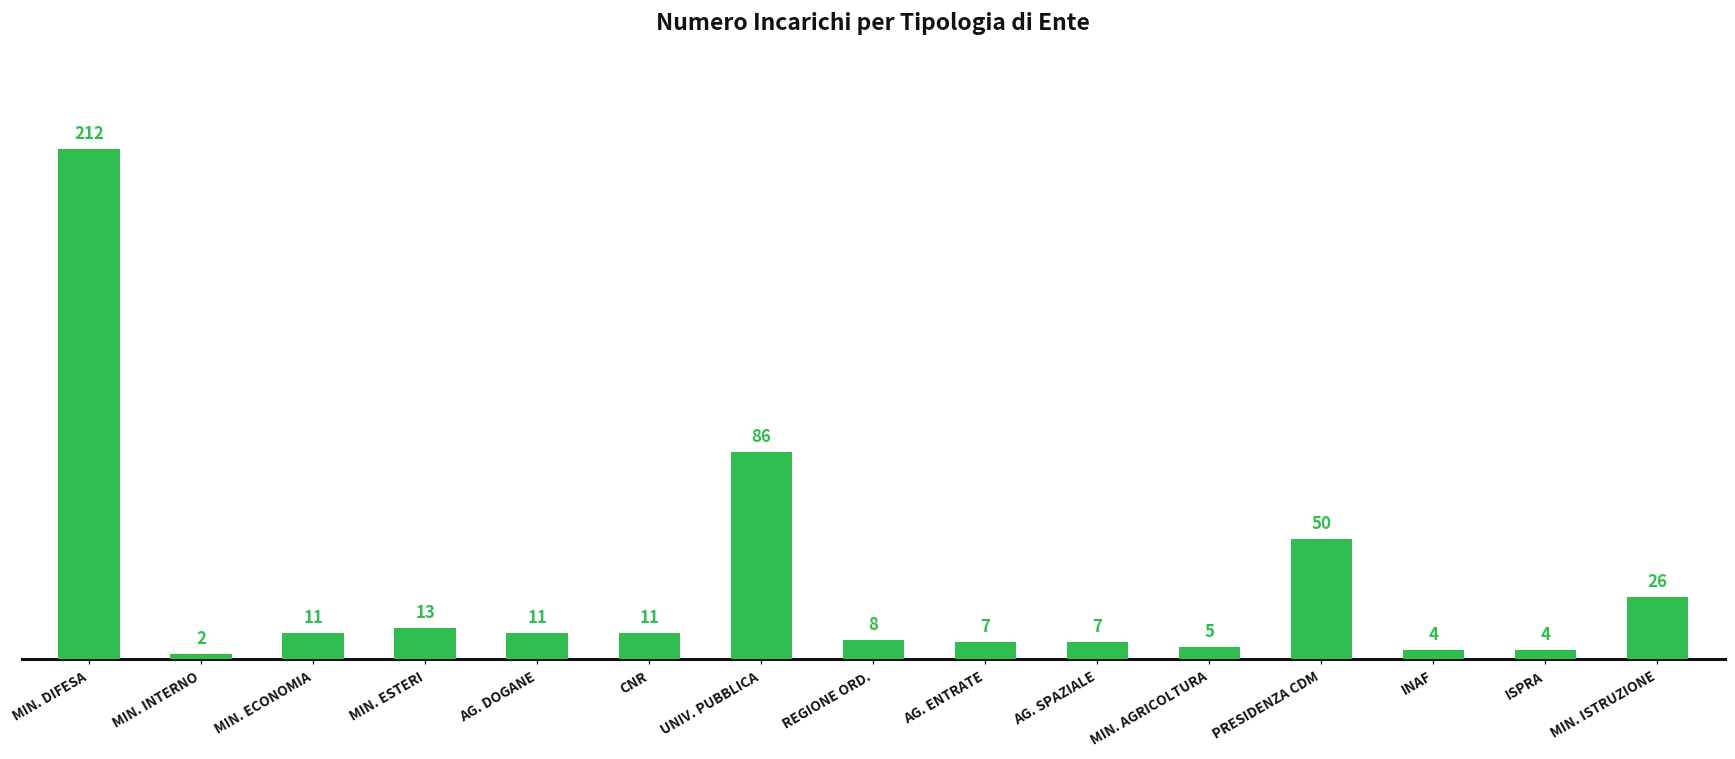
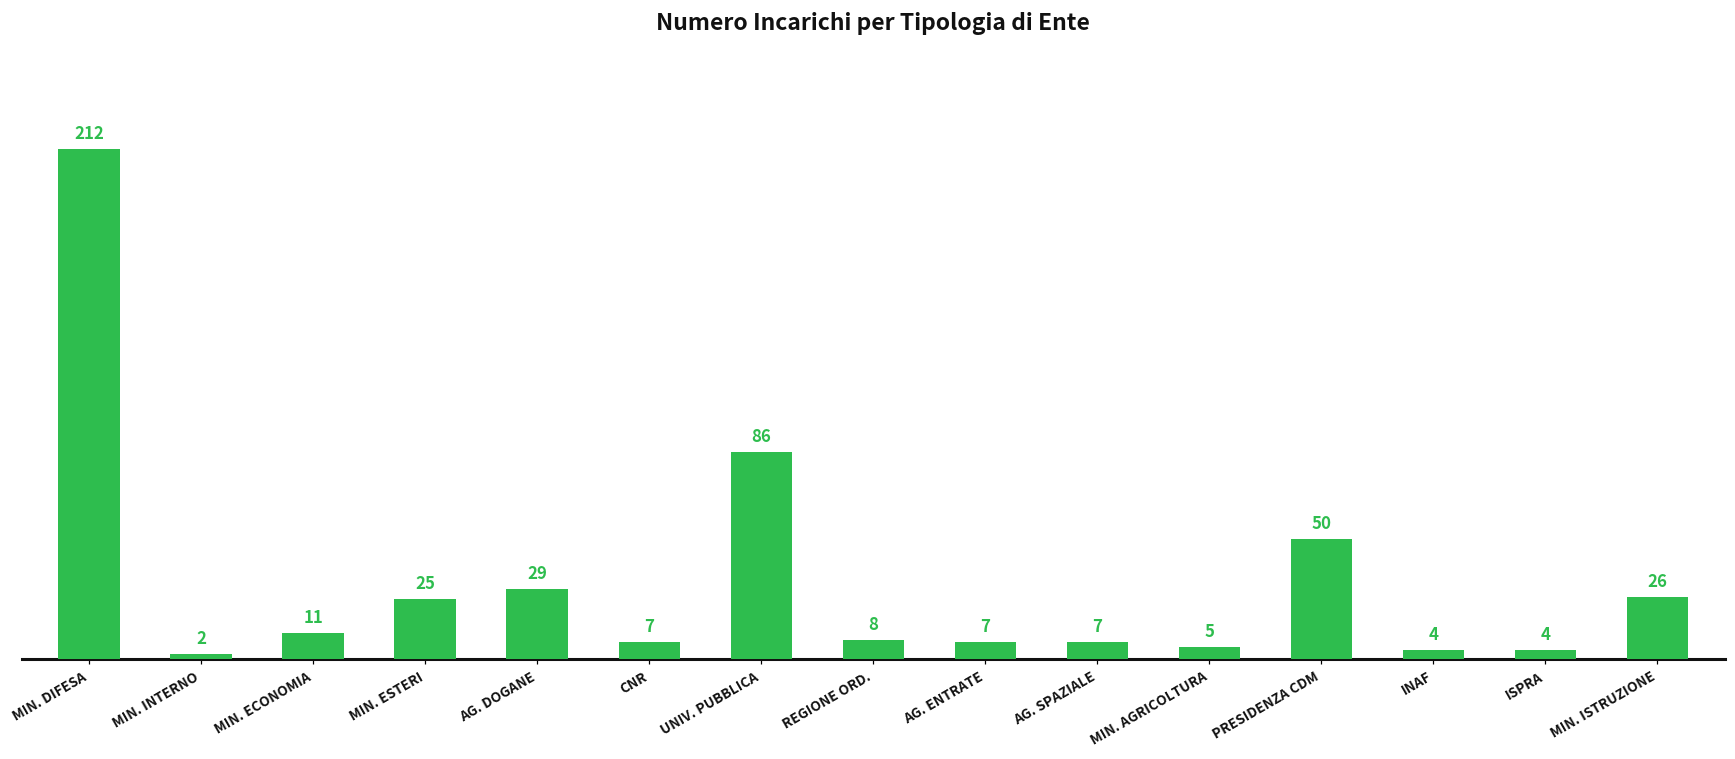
MIN. ESTERI: 13 -> 25
AG. DOGANE: 11 -> 29
CNR: 11 -> 7
